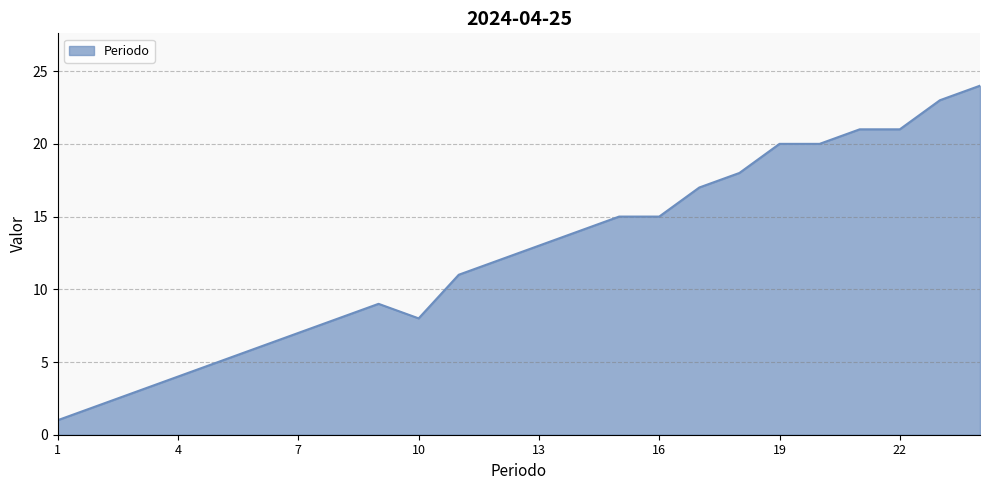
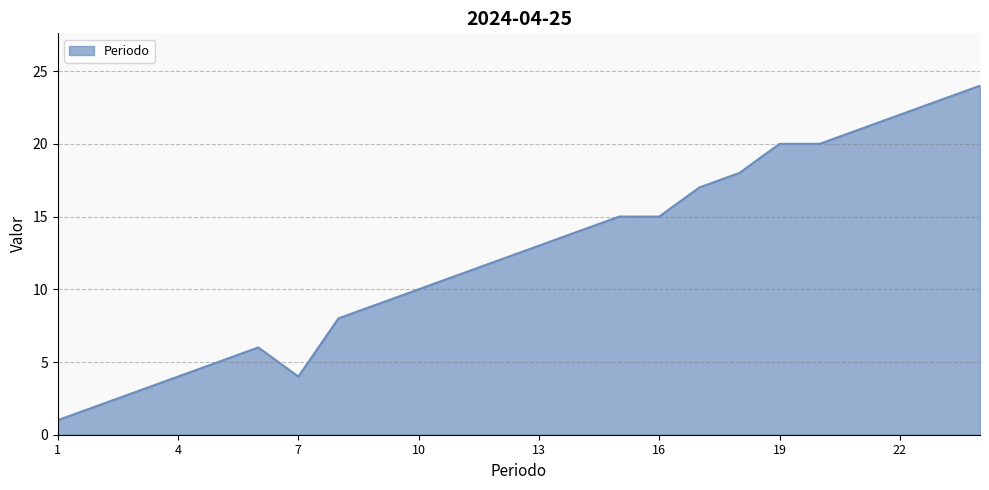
7: 7 -> 4
10: 8 -> 10
22: 21 -> 22
